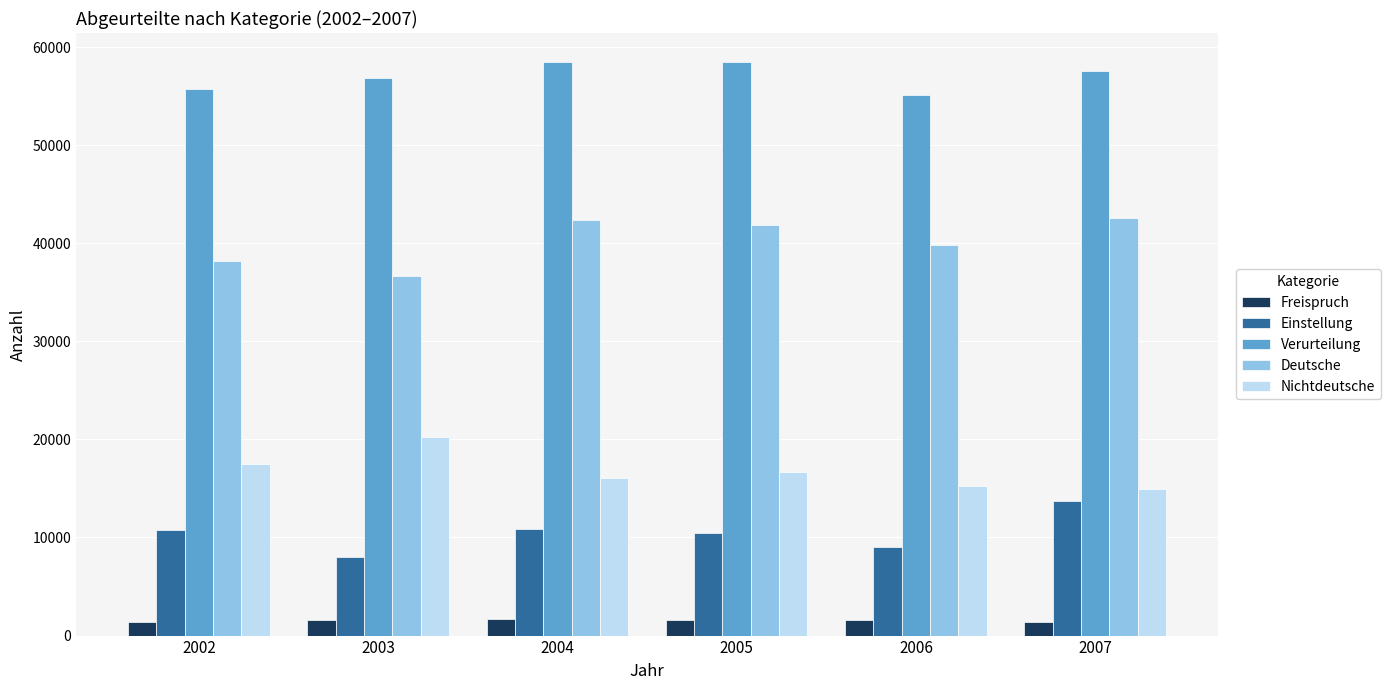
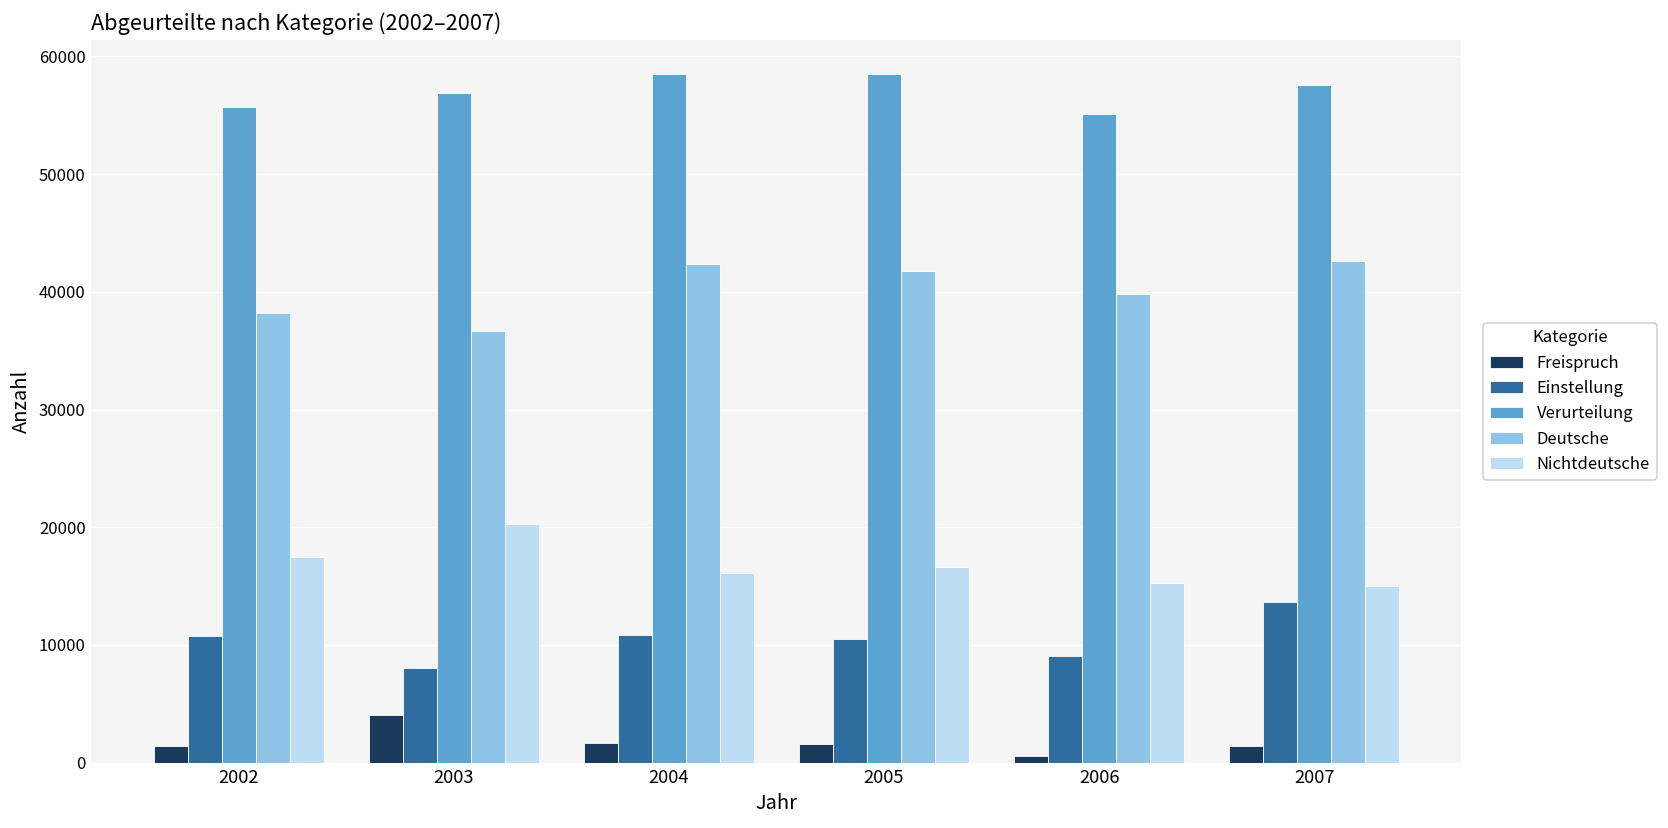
Freispruch, 2003: 2000 -> 4000
Freispruch, 2006: 2000 -> 1000
